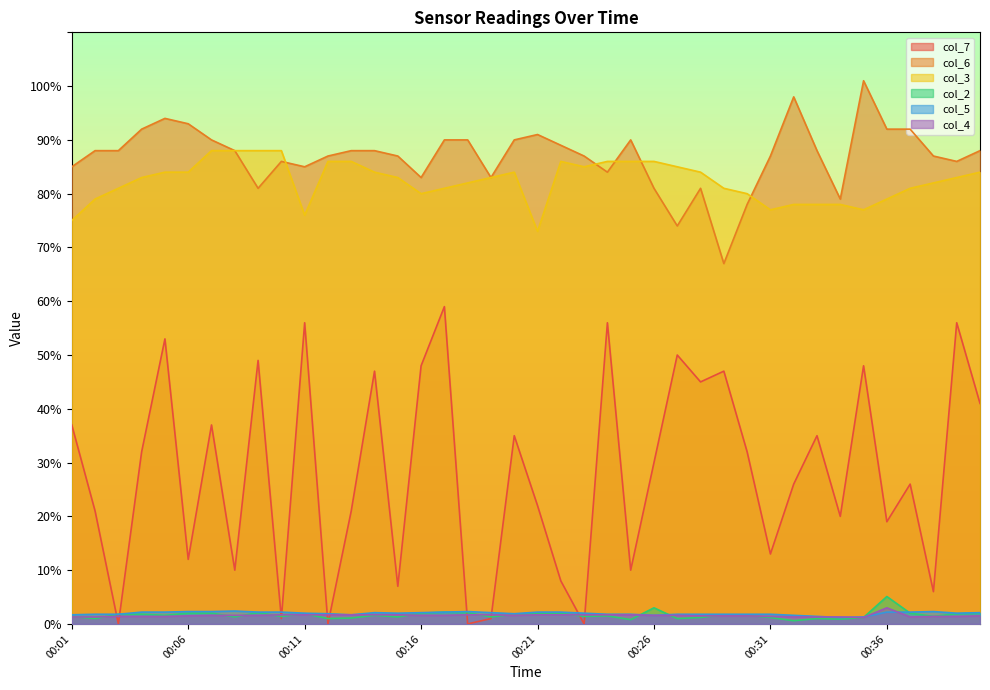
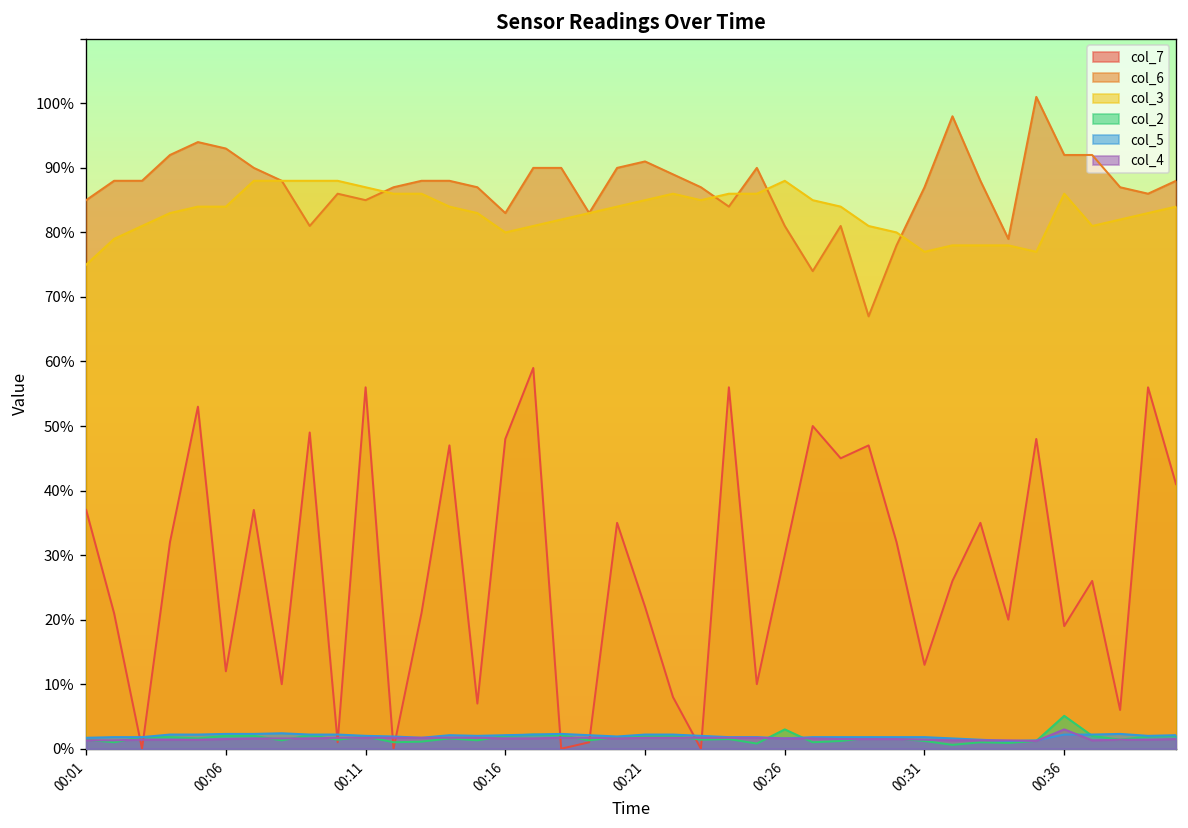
col_3, 00:11: 76% -> 87%
col_3, 00:21: 73% -> 85%
col_3, 00:26: 86% -> 88%
col_3, 00:36: 79% -> 86%
